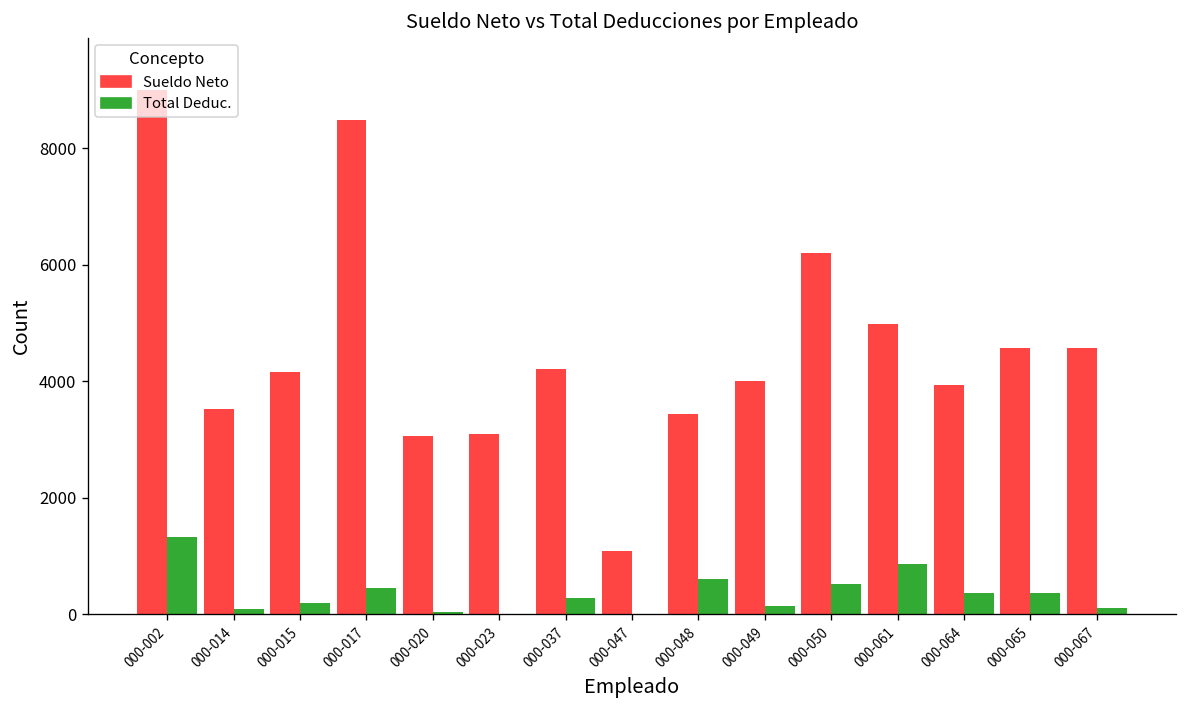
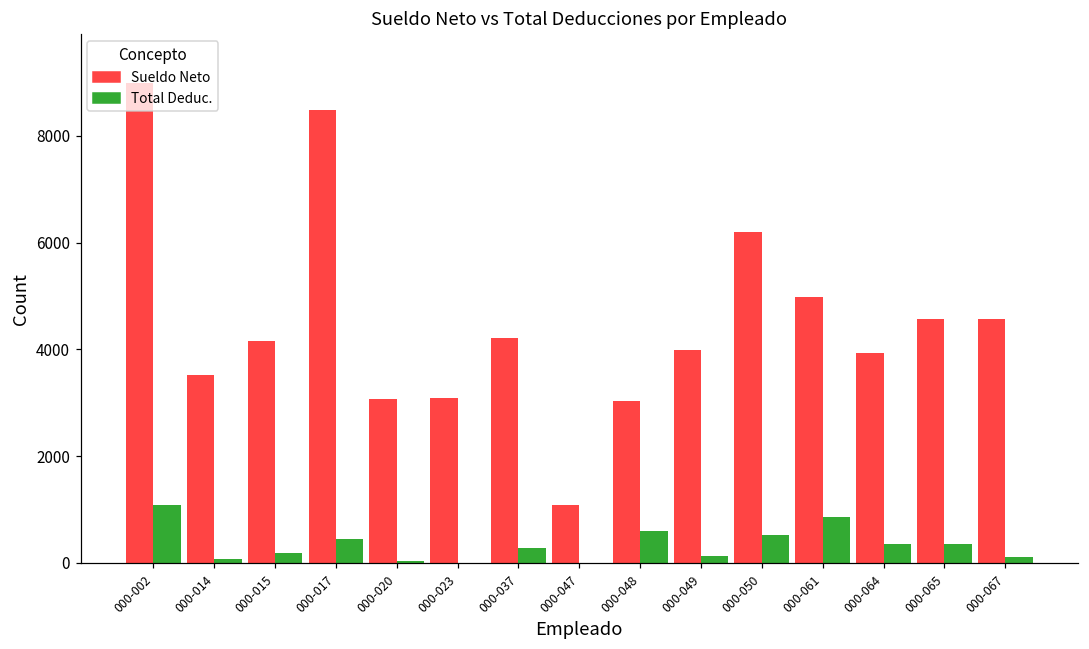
Total Deduc., 000-002: 1300 -> 1100
Sueldo Neto, 000-048: 3400 -> 3000
